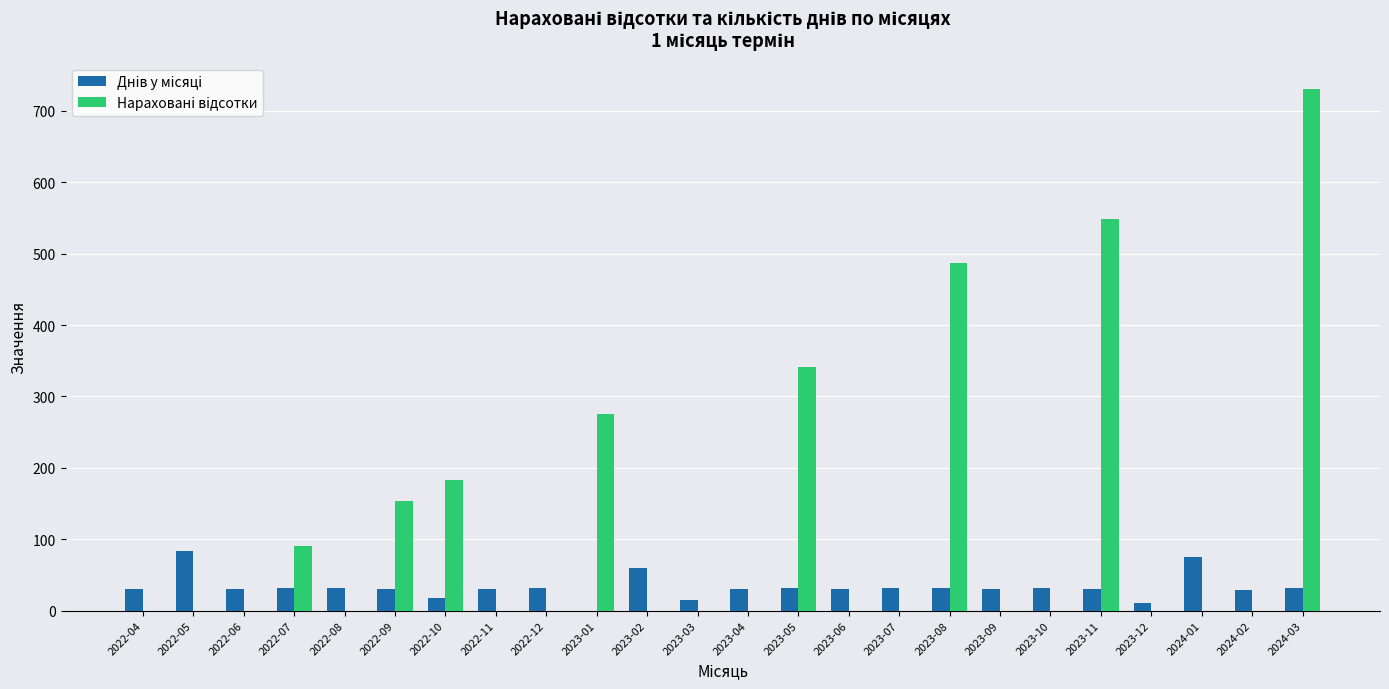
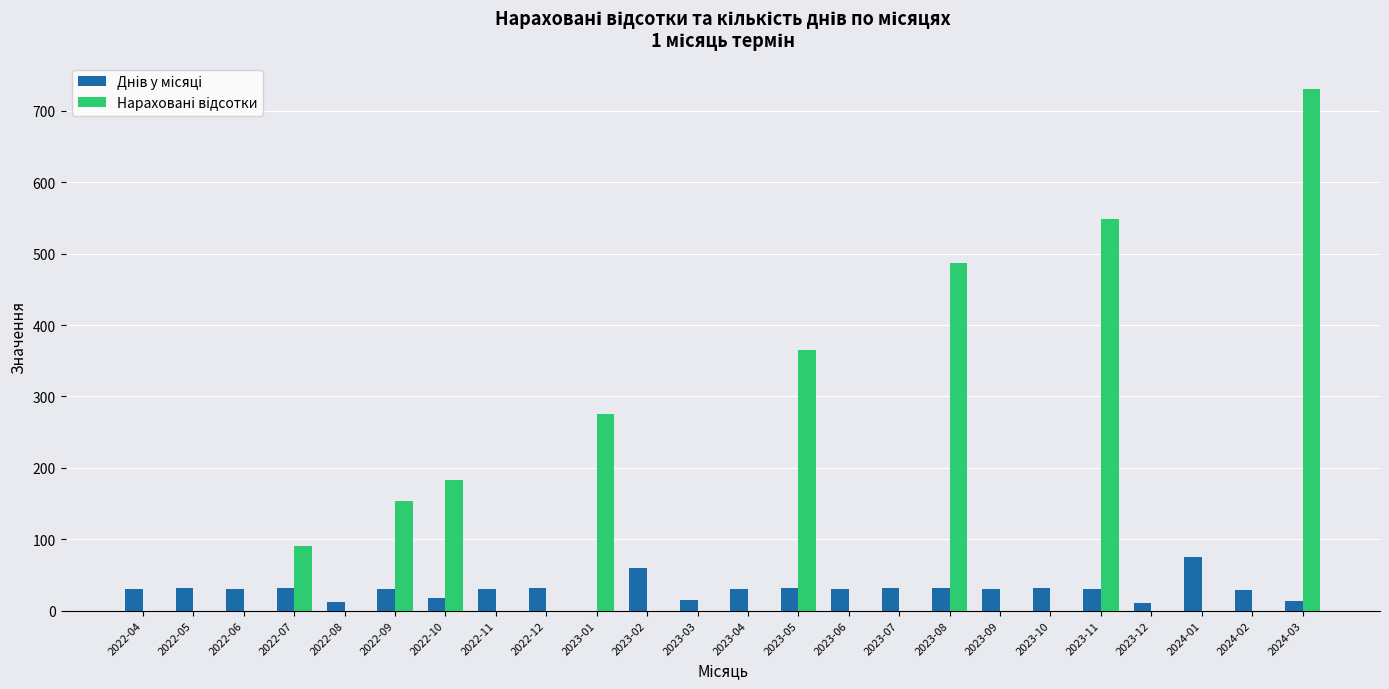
Днів у місяці, 2022-05: 80 -> 30
Днів у місяці, 2022-08: 30 -> 10
Нараховані відсотки, 2023-05: 340 -> 370
Днів у місяці, 2024-03: 30 -> 10
